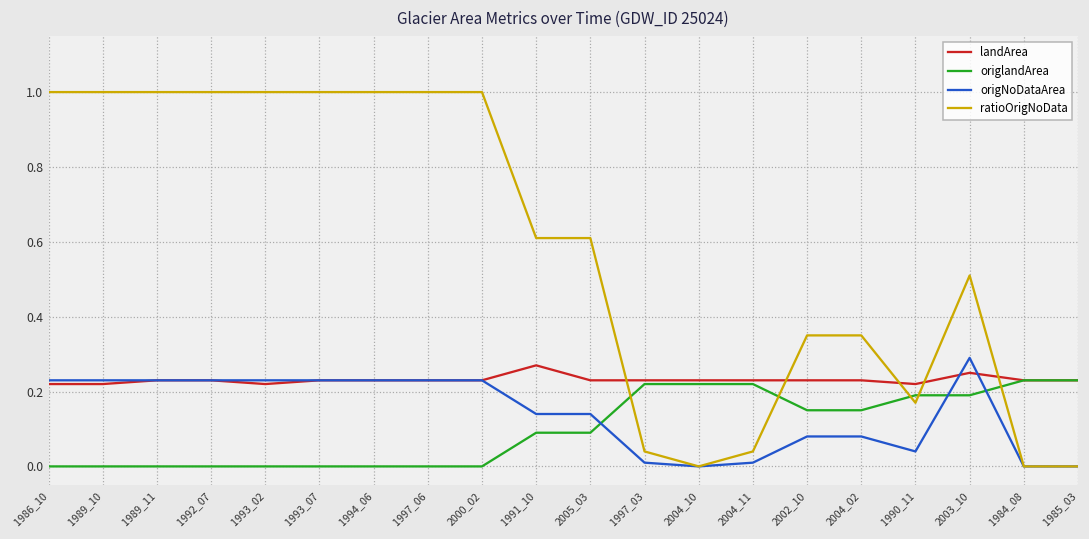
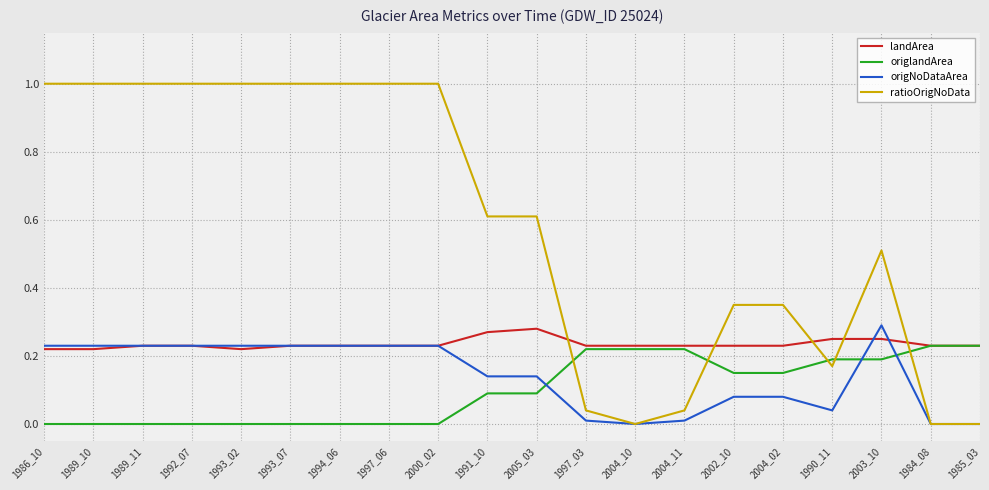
landArea, 2005_03: 0.23 -> 0.28
landArea, 1990_11: 0.22 -> 0.25
